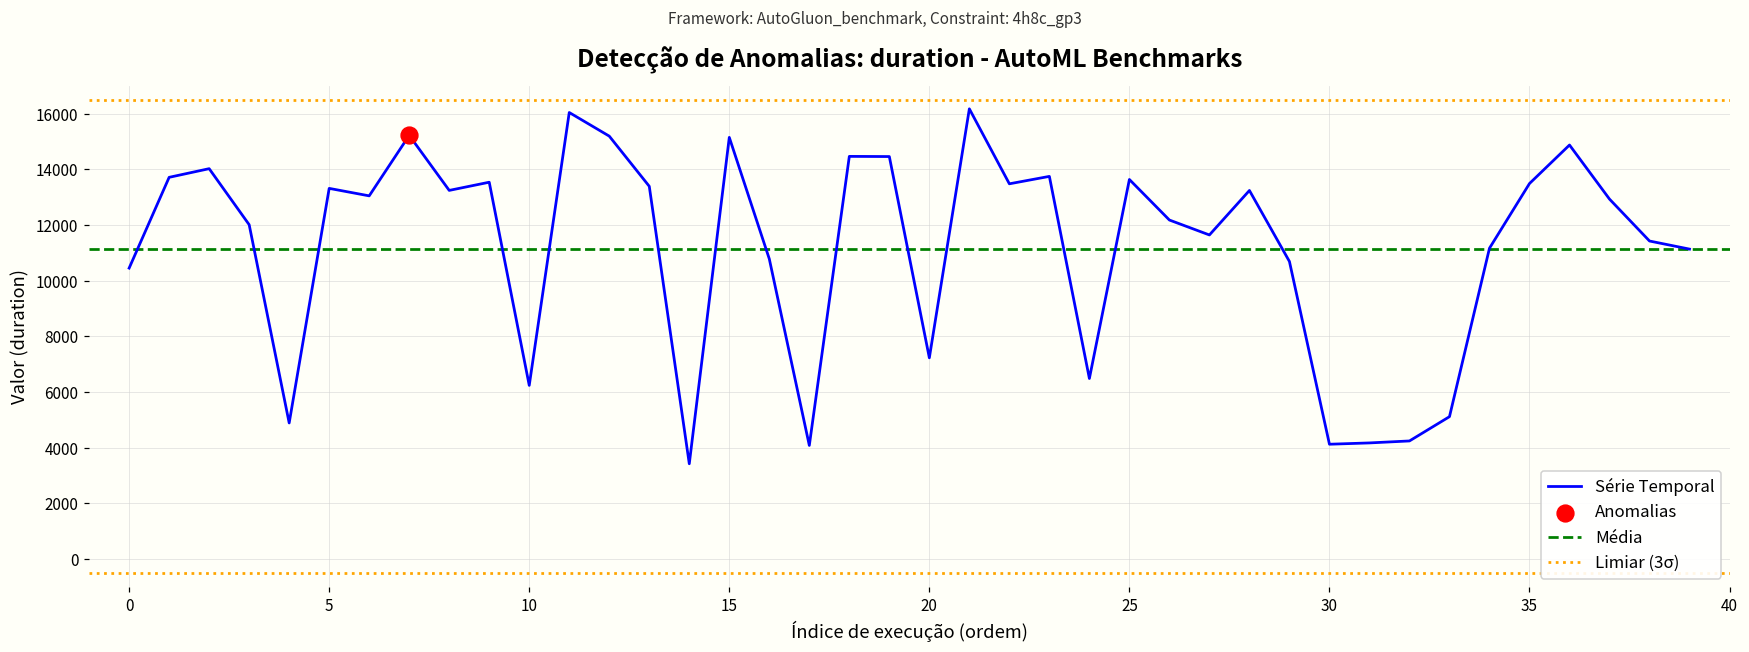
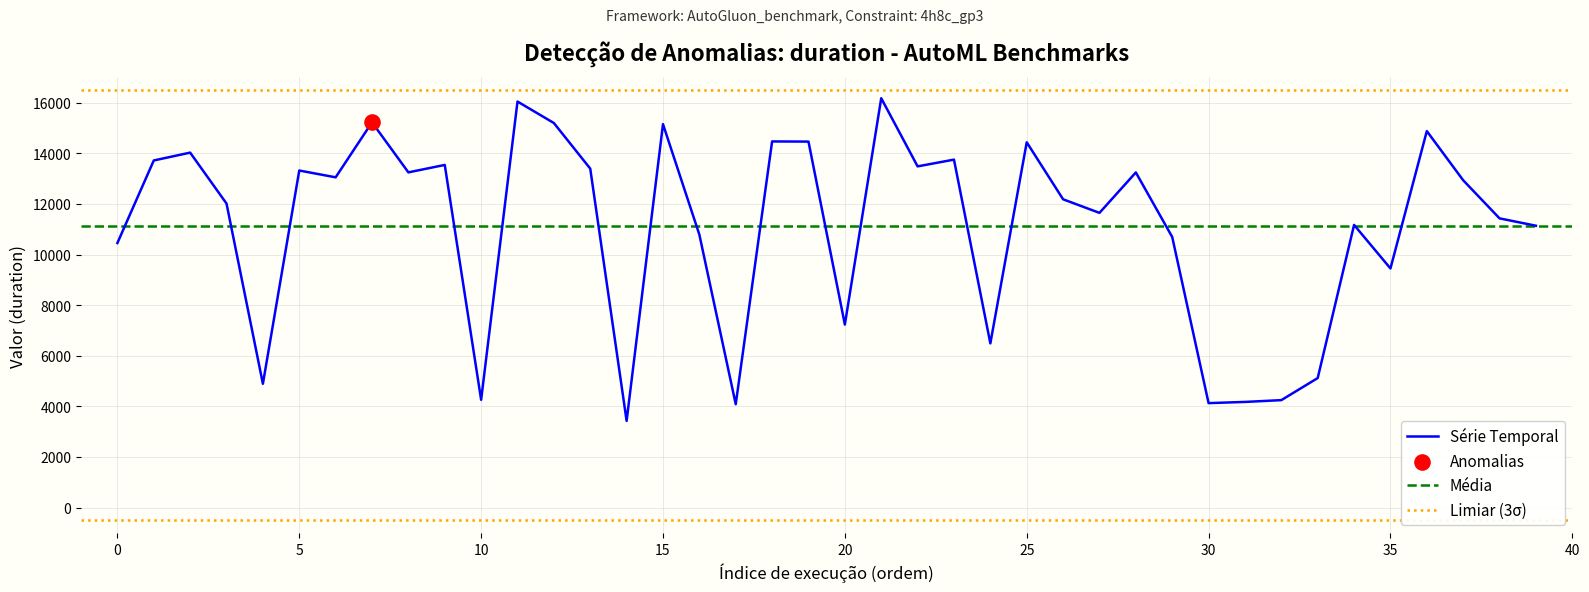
Série Temporal, 10: 6200 -> 4300
Série Temporal, 25: 13600 -> 14400
Série Temporal, 35: 13500 -> 9400
